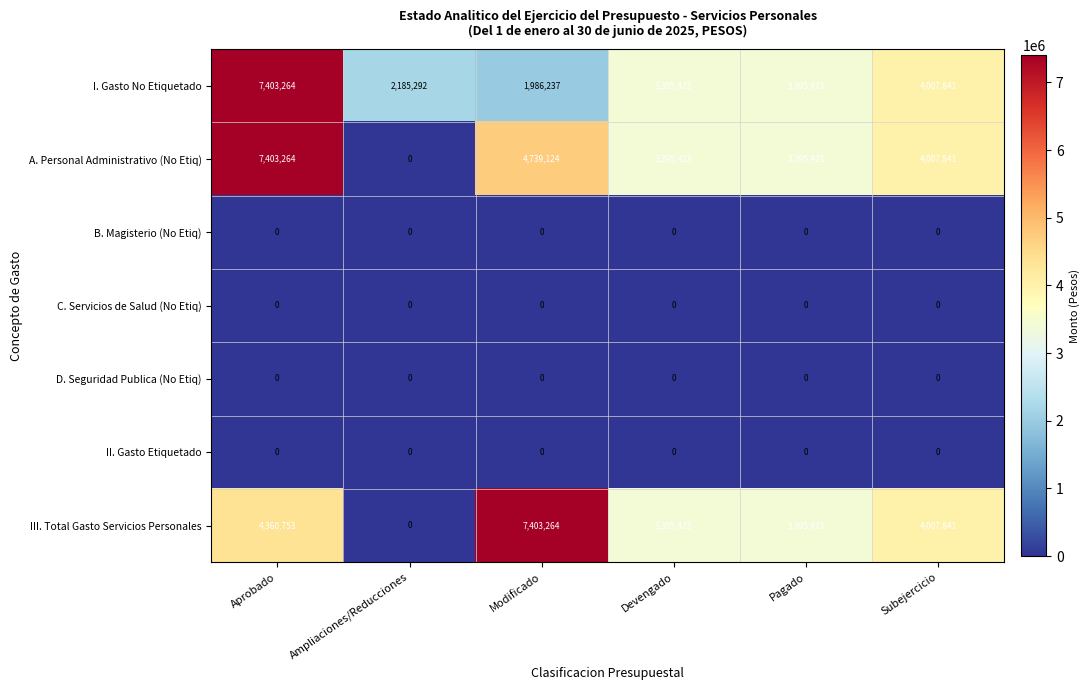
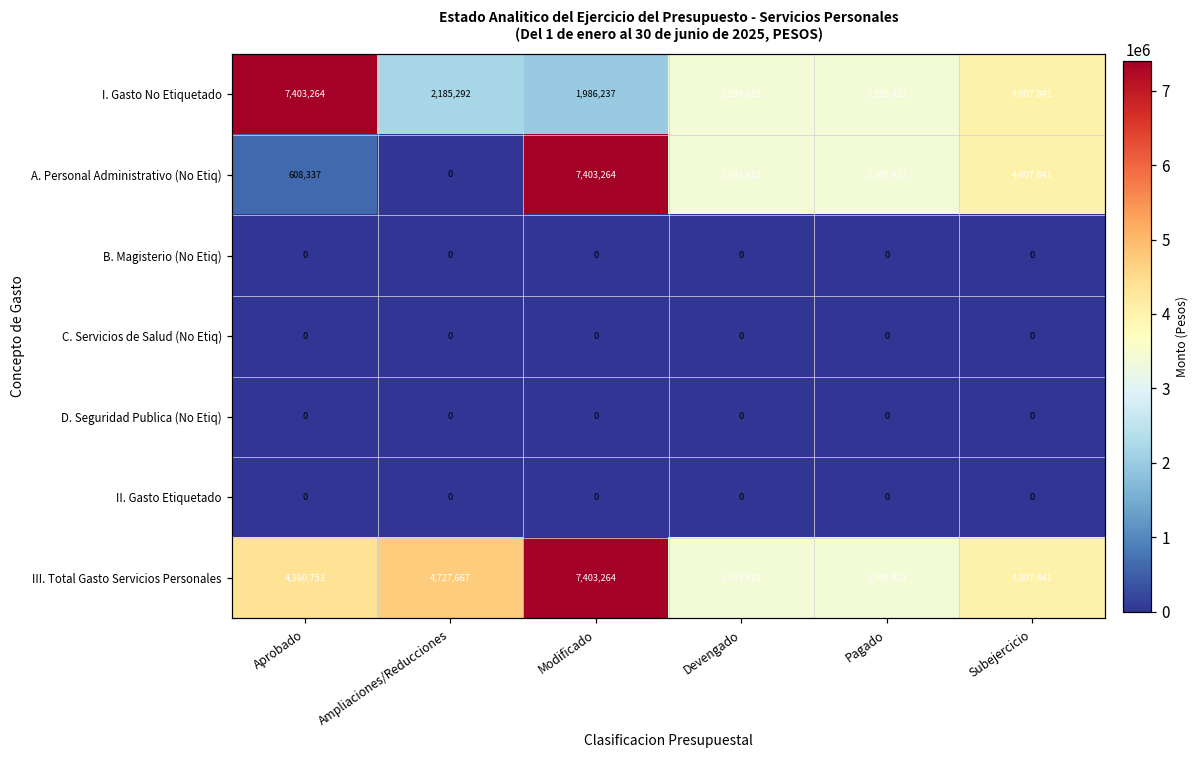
A. Personal Administrativo (No Etiq), Aprobado: 7,403,264 -> 608,337
A. Personal Administrativo (No Etiq), Modificado: 4,739,124 -> 7,403,264
III. Total Gasto Servicios Personales, Ampliaciones/Reducciones: 0 -> 4,727,667
